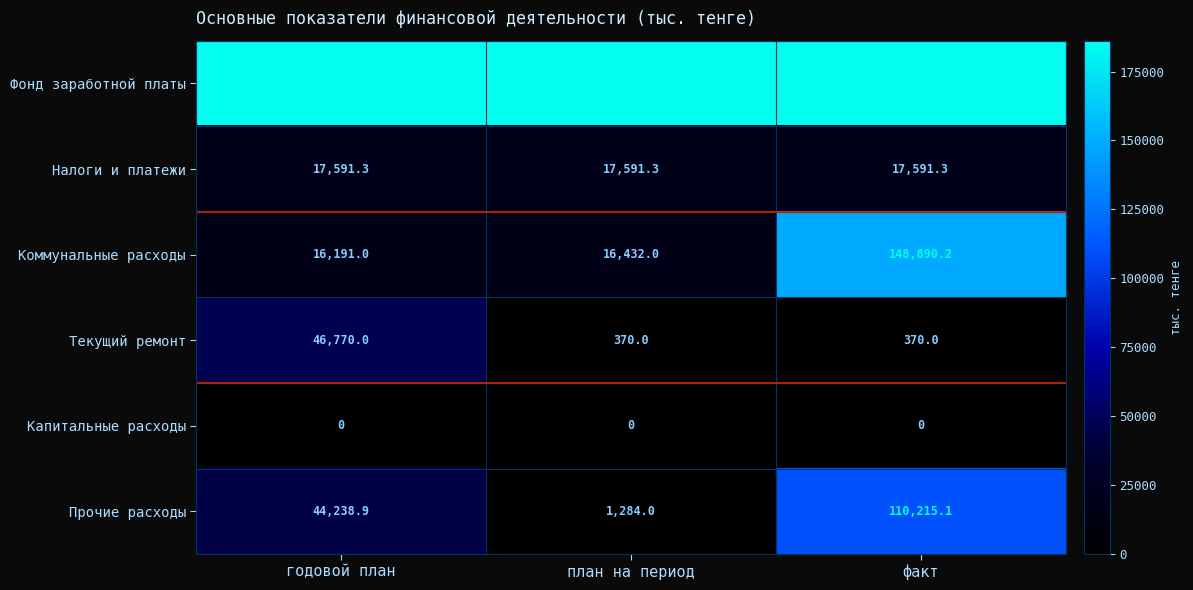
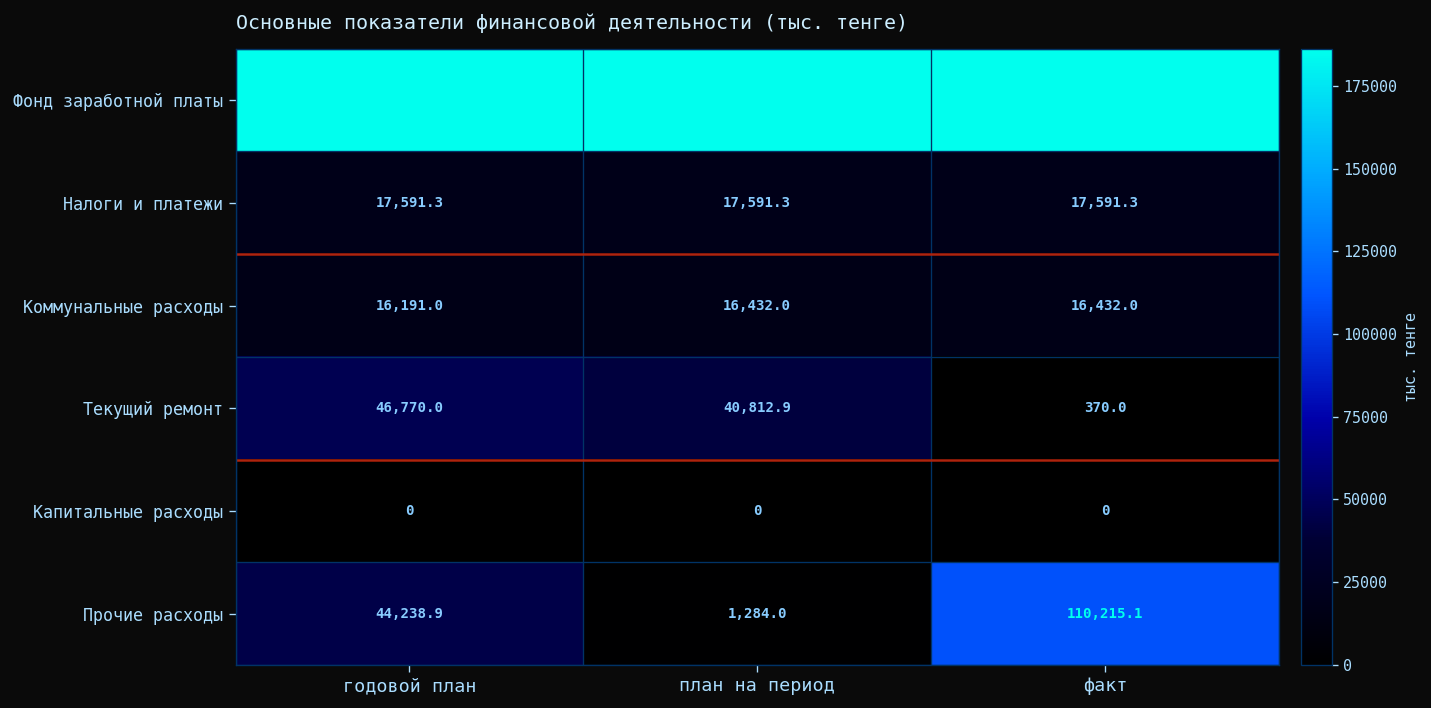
Коммунальные расходы, факт: 148,890.2 -> 16,432.0
Текущий ремонт, план на период: 370.0 -> 40,812.9
